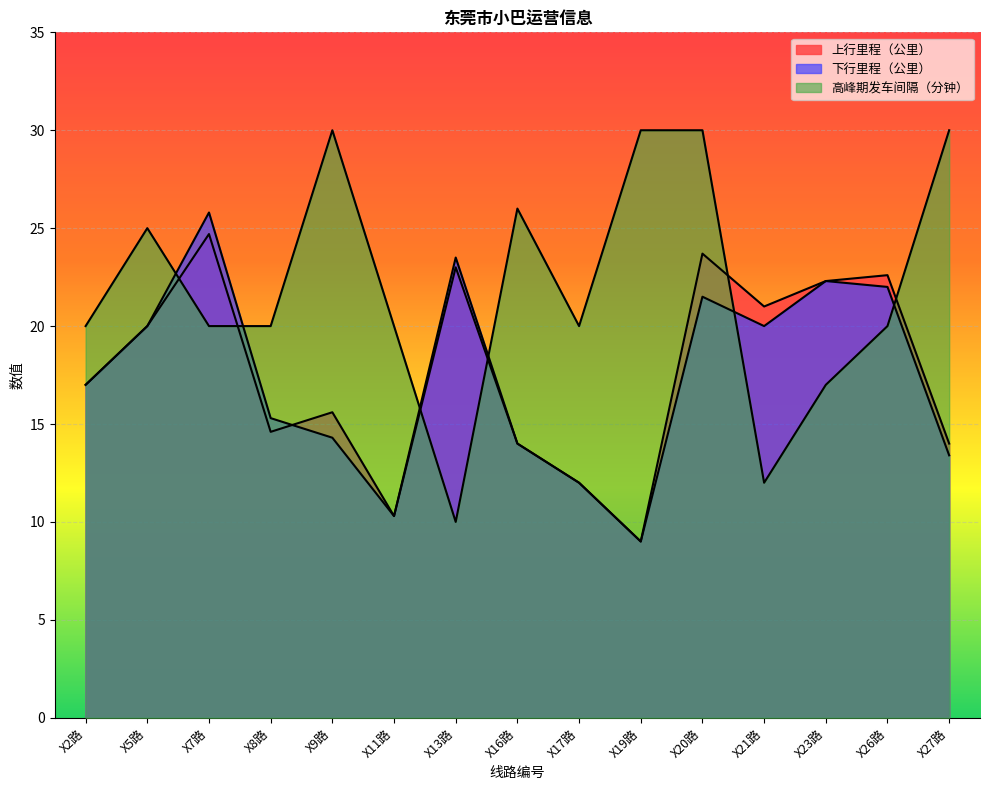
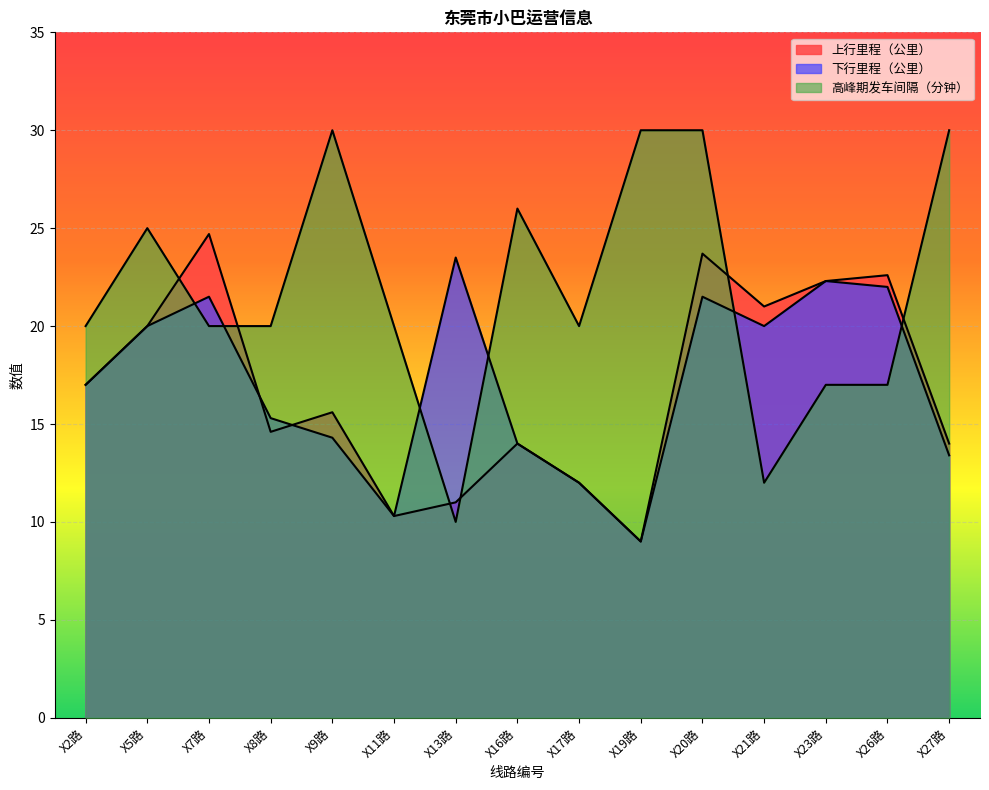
下行里程（公里）, X7路: 25.8 -> 21.5
上行里程（公里）, X13路: 23 -> 11
高峰期发车间隔（分钟）, X26路: 20 -> 17
